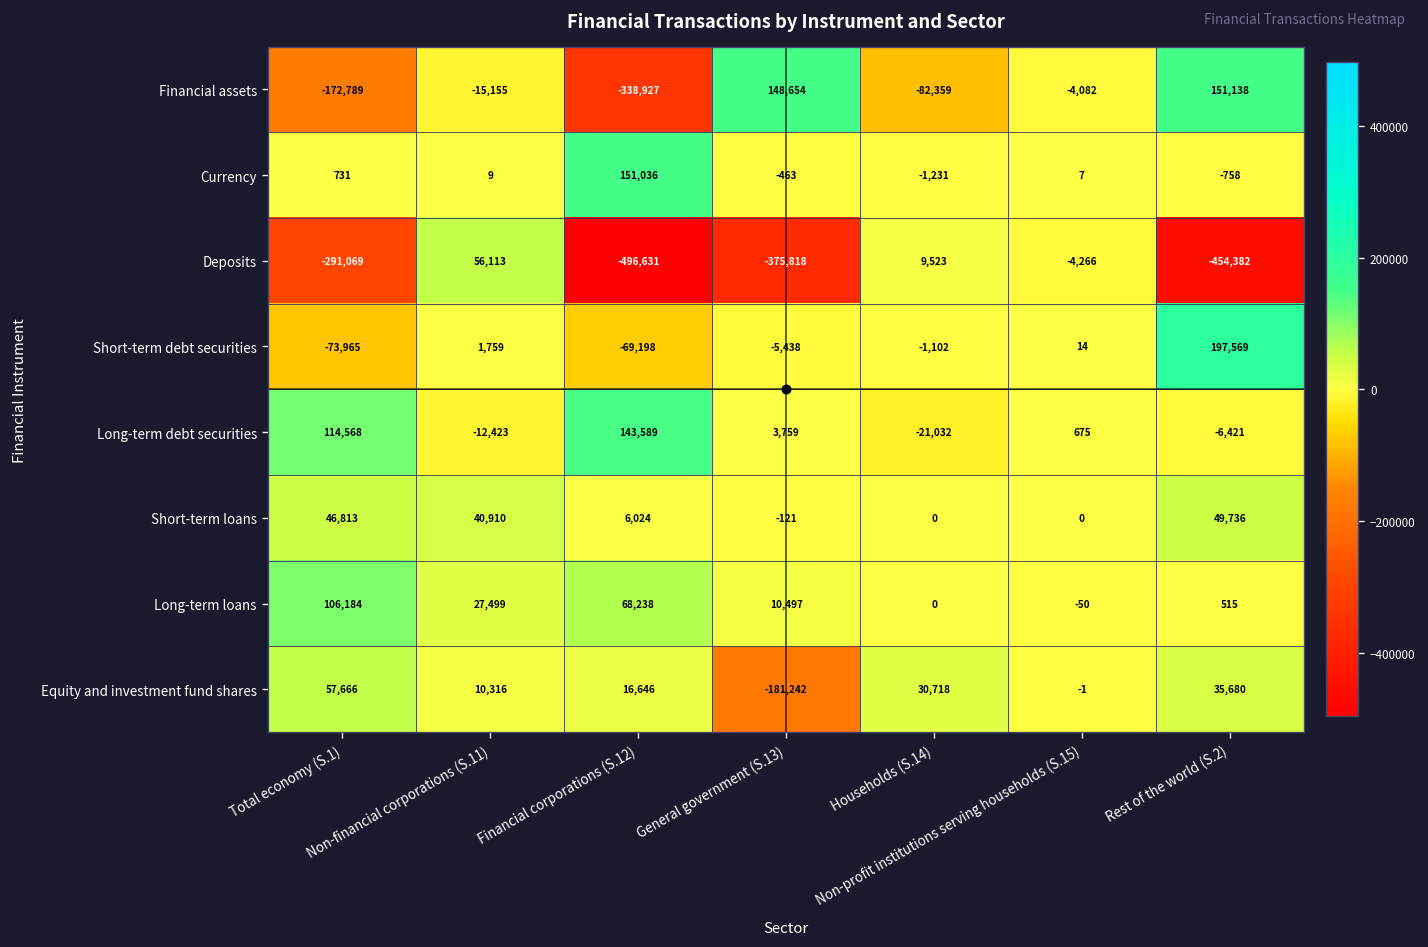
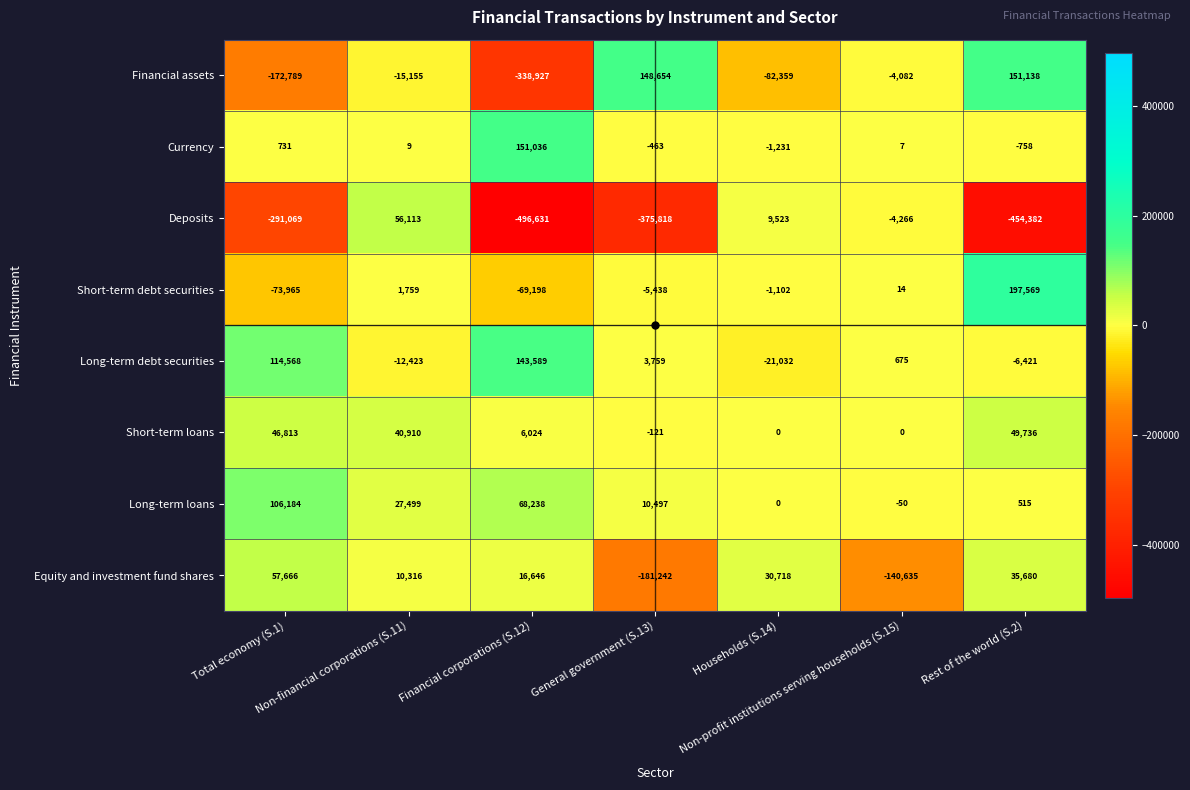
Equity and investment fund shares, Non-profit institutions serving households (S.15): -1 -> -140,635
